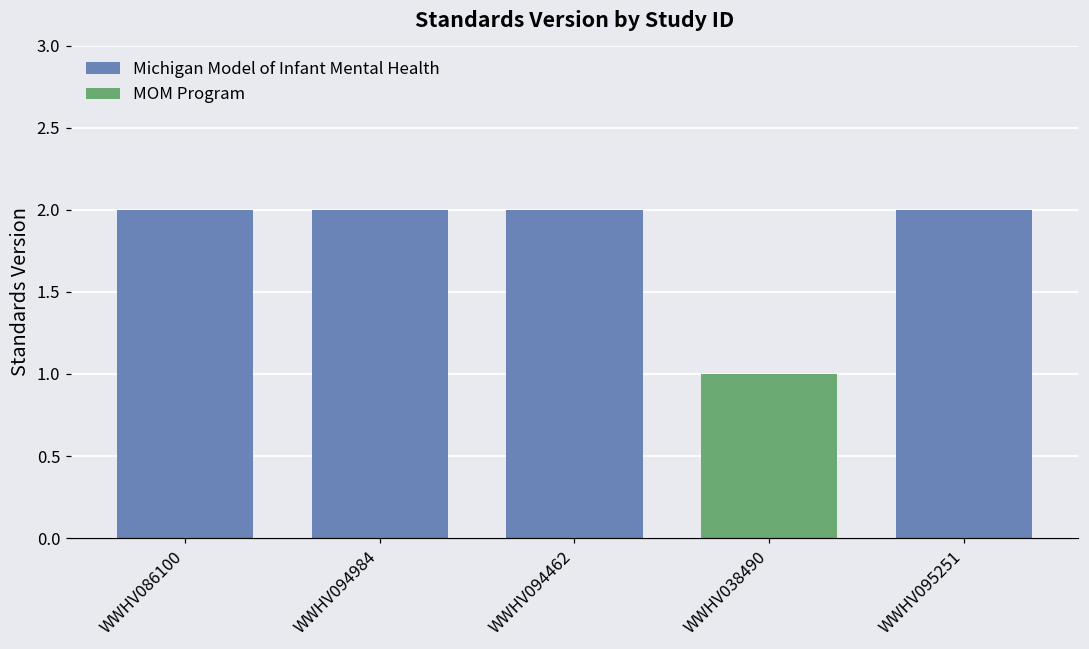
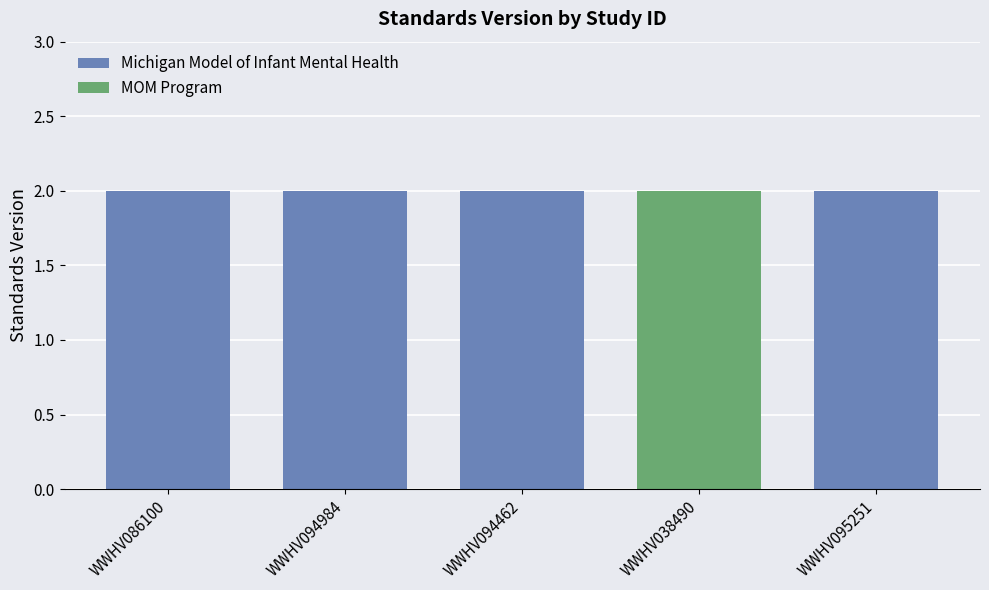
WWHV038490: 1 -> 2
